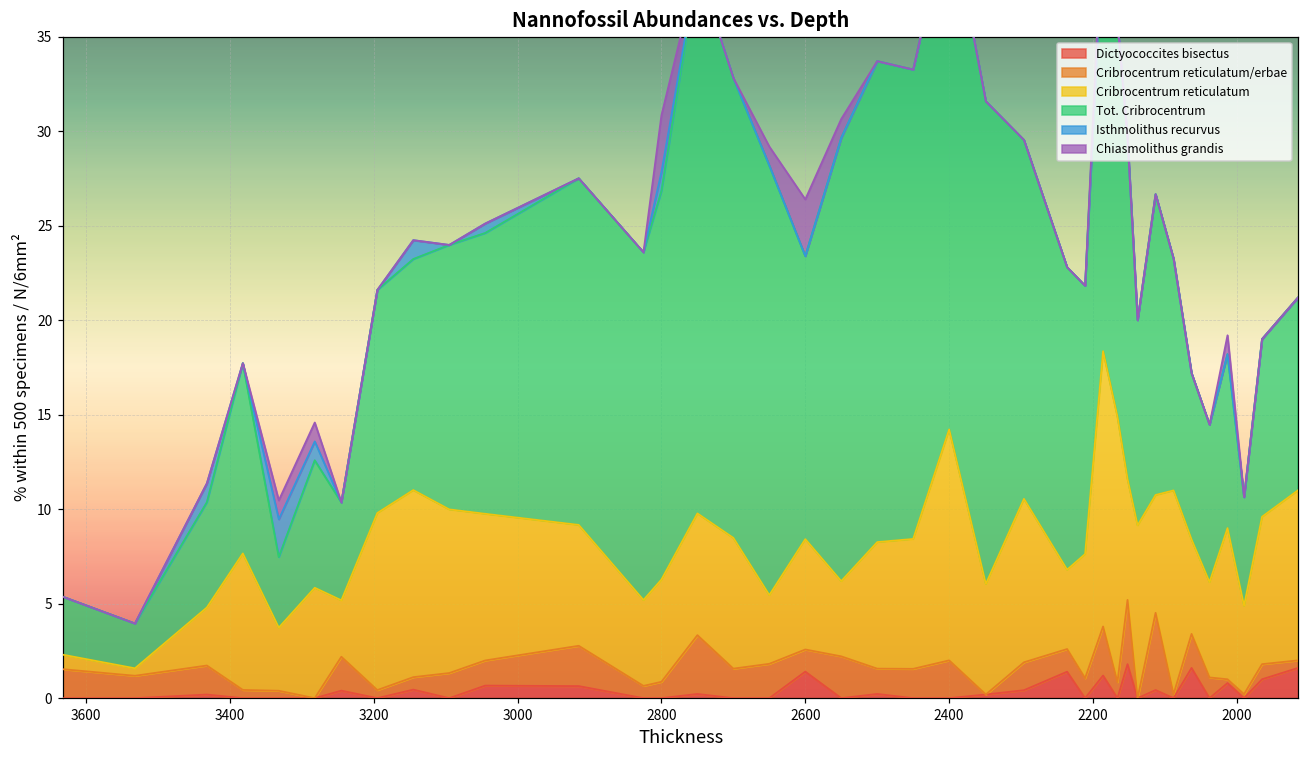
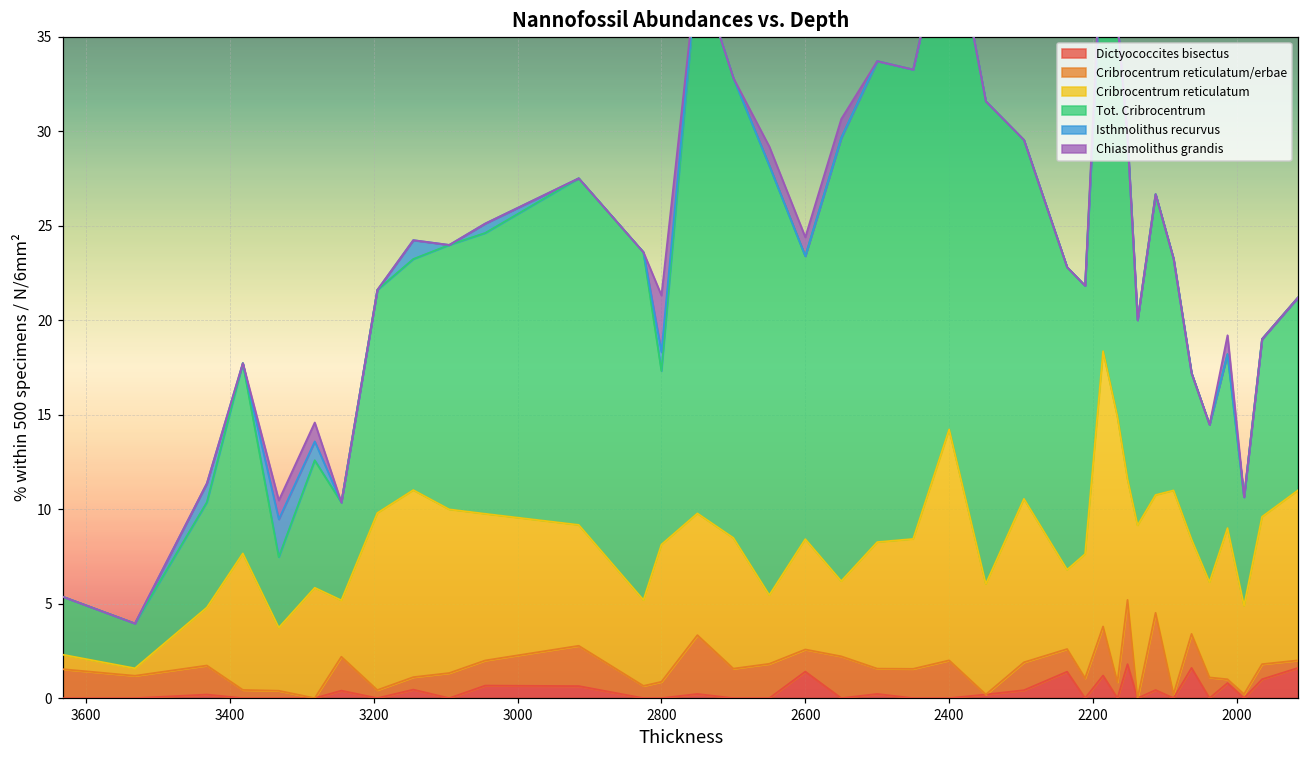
Cribrocentrum reticulatum, 2800: 5.4 -> 7.3
Tot. Cribrocentrum, 2800: 20.6 -> 9.2
Chiasmolithus grandis, 2600: 3 -> 1
